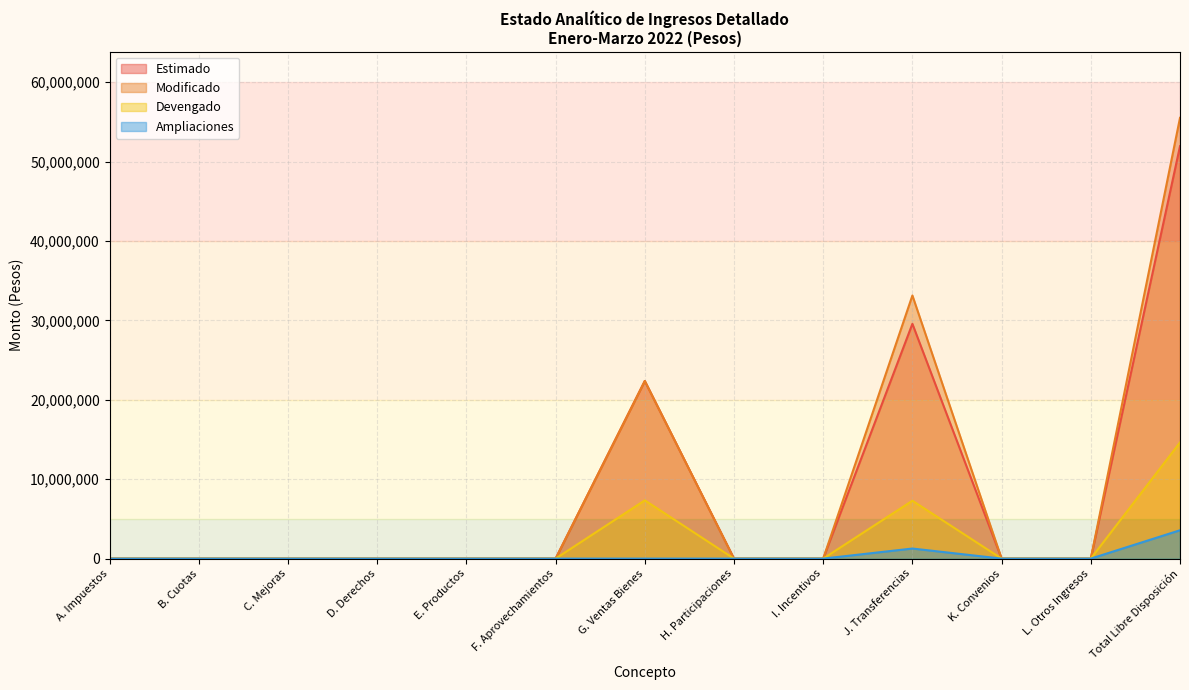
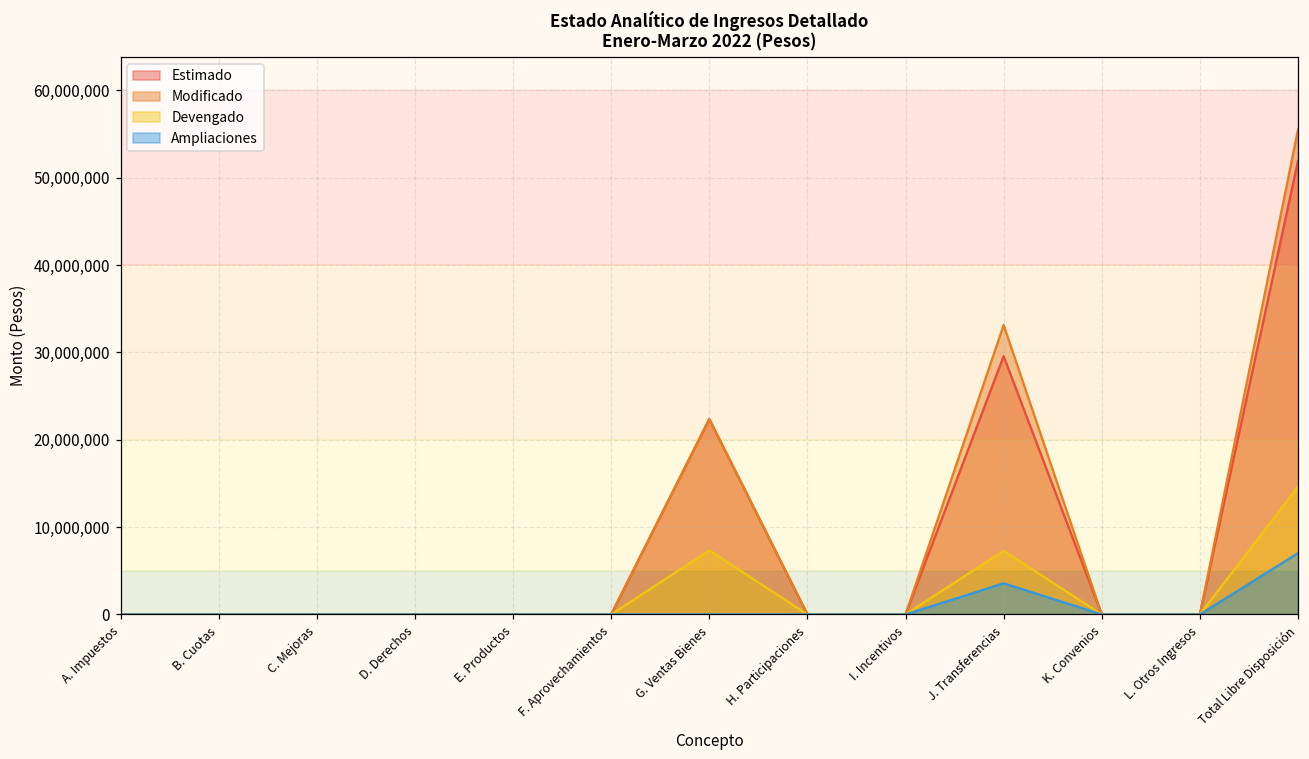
Ampliaciones, J. Transferencias: 1,000,000 -> 4,000,000
Ampliaciones, Total Libre Disposición: 4,000,000 -> 7,000,000
